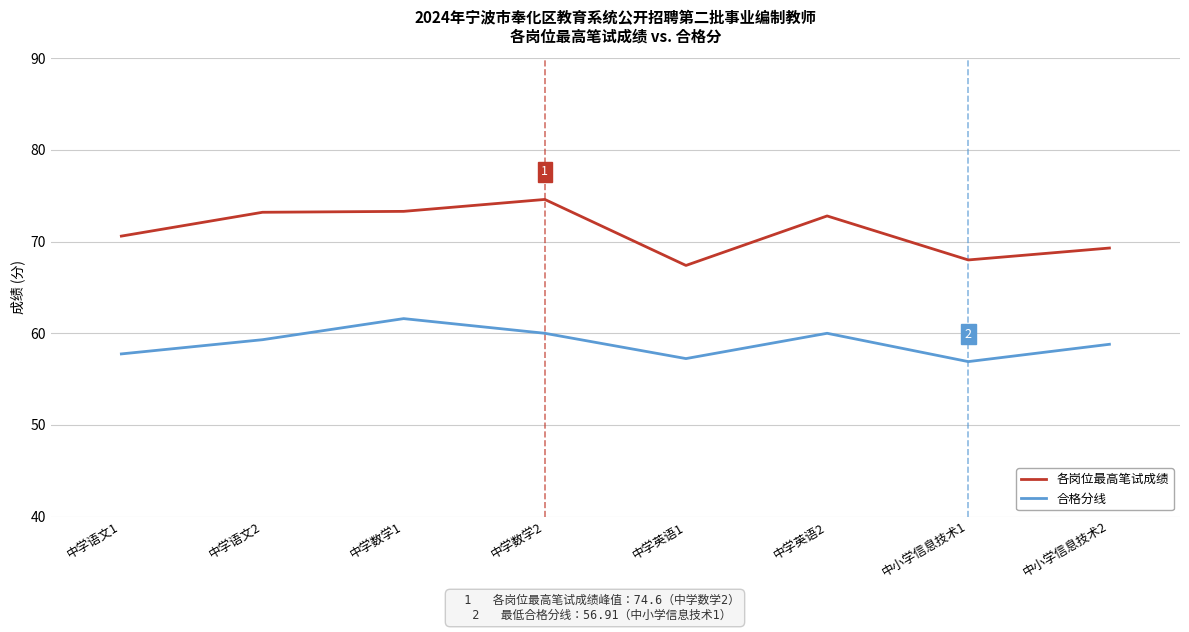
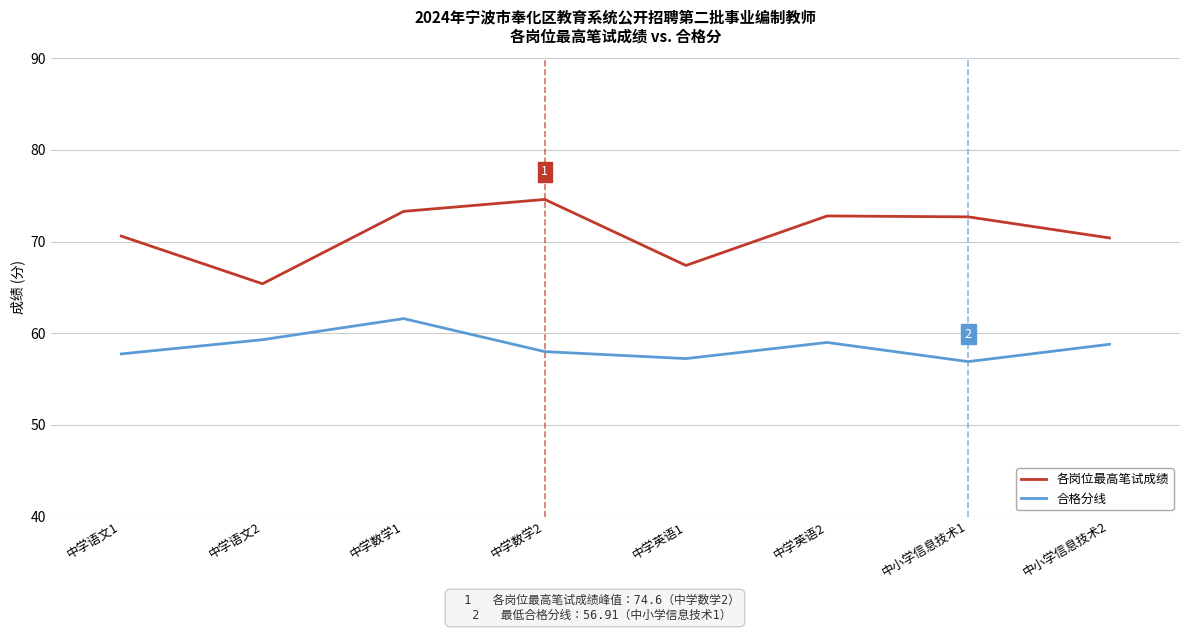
各岗位最高笔试成绩, 中学语文2: 73 -> 65
合格分线, 中学数学2: 60 -> 58
合格分线, 中学英语2: 60 -> 59
各岗位最高笔试成绩, 中小学信息技术1: 68 -> 73
各岗位最高笔试成绩, 中小学信息技术2: 69 -> 70
